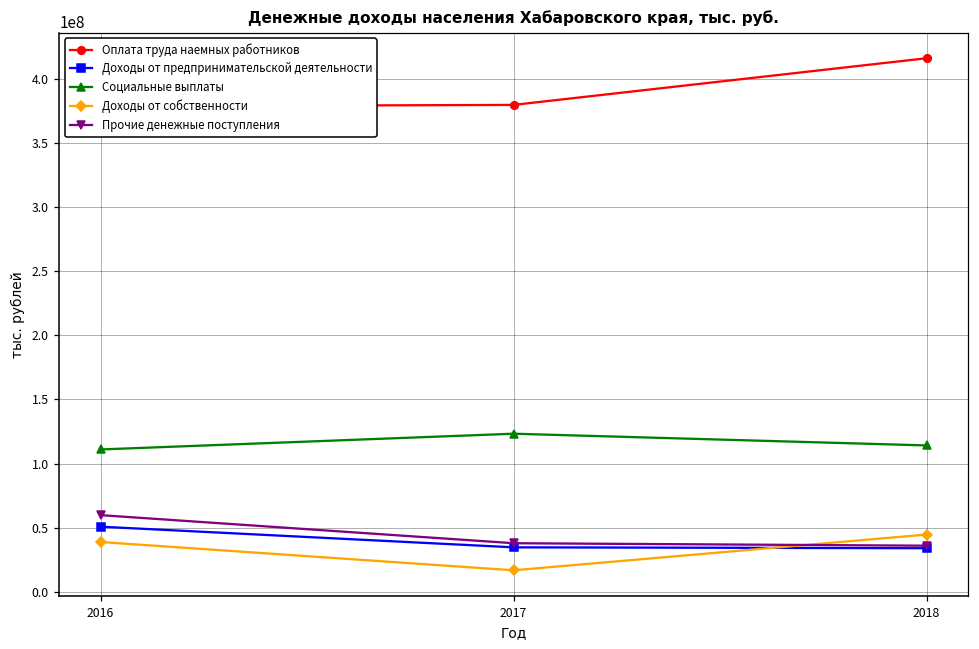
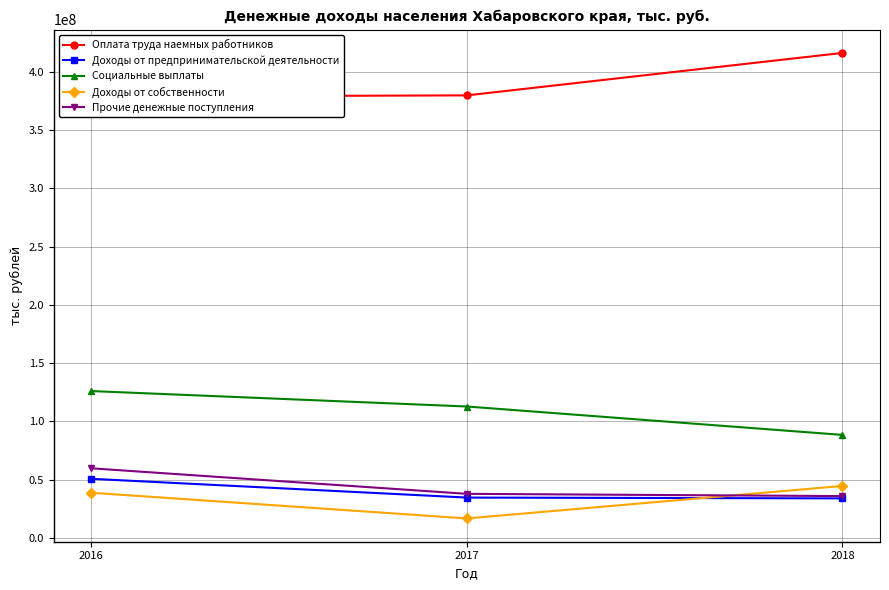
Социальные выплаты, 2016: 111000000 -> 126000000
Социальные выплаты, 2017: 123000000 -> 113000000
Социальные выплаты, 2018: 114000000 -> 88000000
